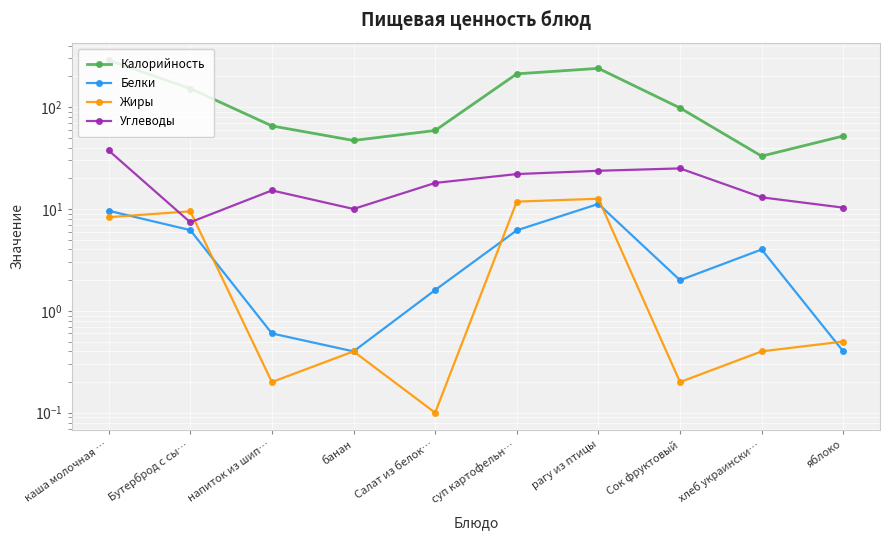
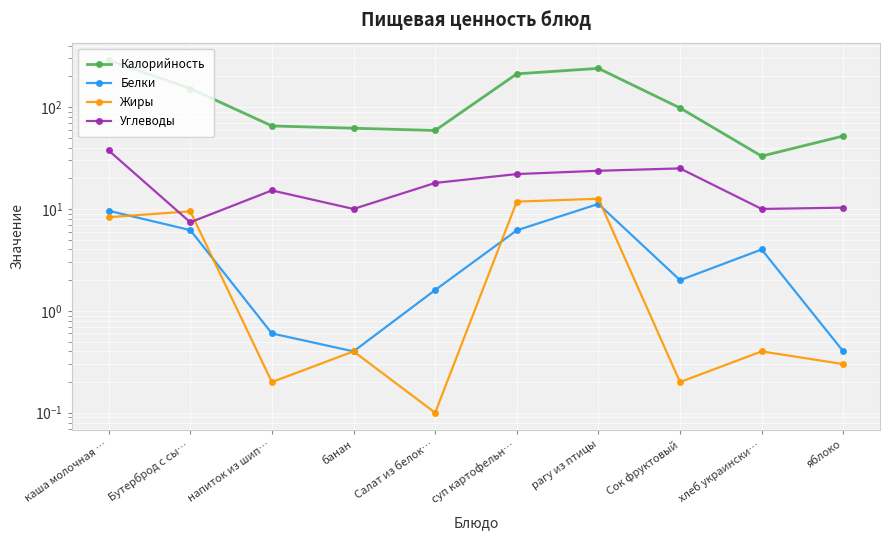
Калорийность, банан: 50 -> 60
Углеводы, хлеб украински…: 13 -> 10
Жиры, яблоко: 0.5 -> 0.3
